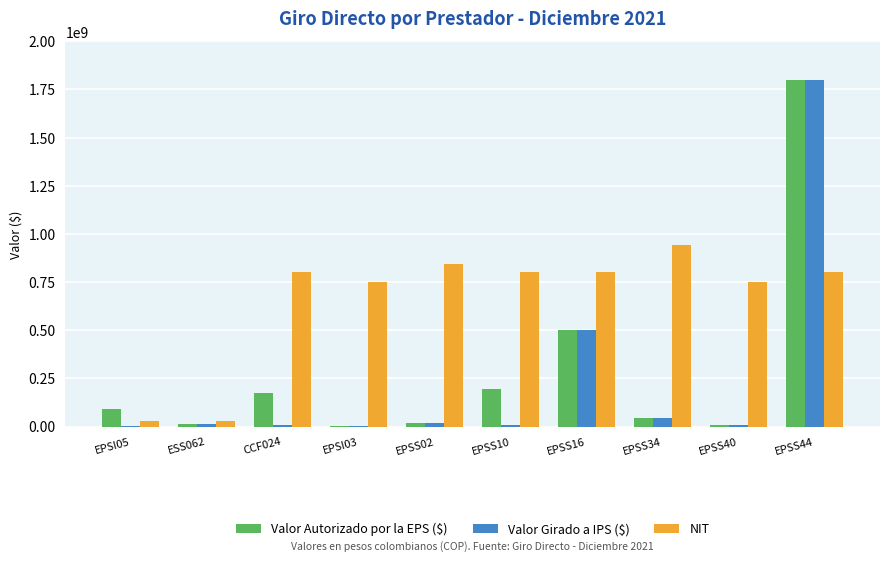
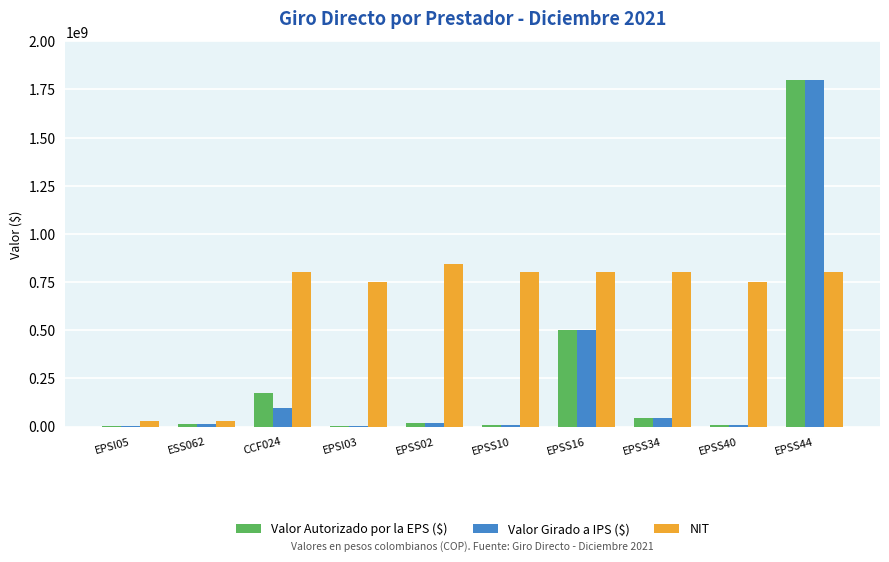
Valor Autorizado por la EPS ($), EPSI05: 90000000 -> 0
Valor Girado a IPS ($), CCF024: 10000000 -> 100000000
Valor Autorizado por la EPS ($), EPSS10: 200000000 -> 10000000
NIT, EPSS34: 940000000 -> 800000000
